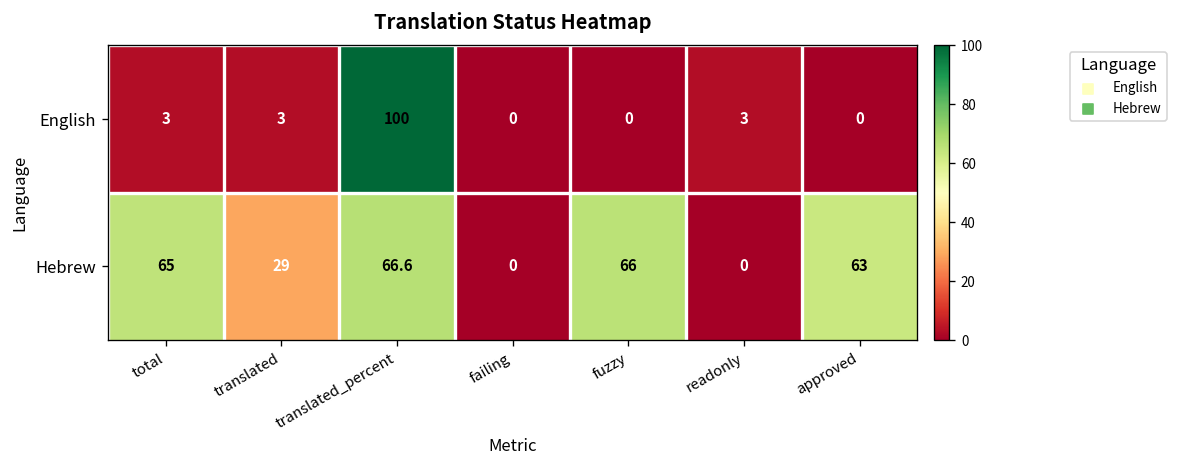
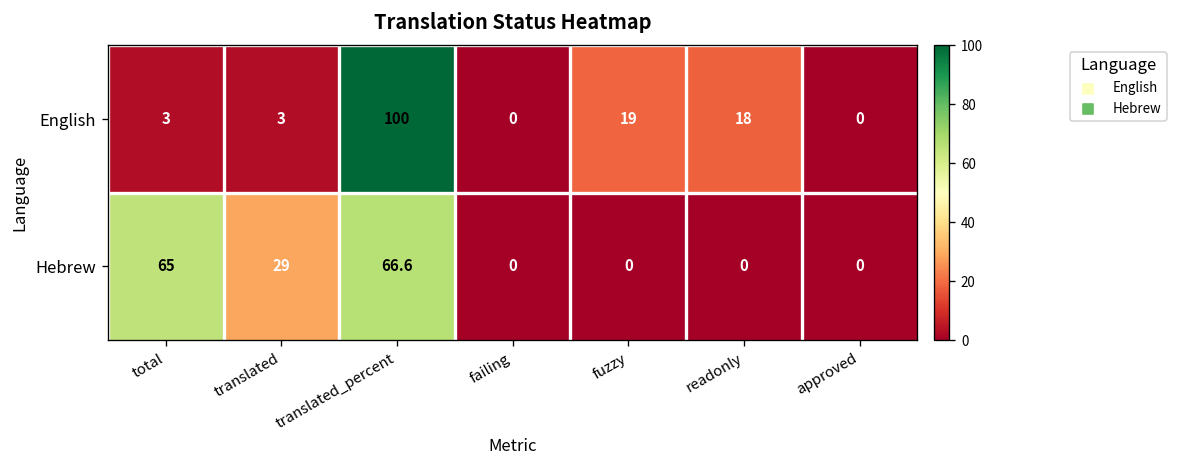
English, fuzzy: 0 -> 19
English, readonly: 3 -> 18
Hebrew, fuzzy: 66 -> 0
Hebrew, approved: 63 -> 0
